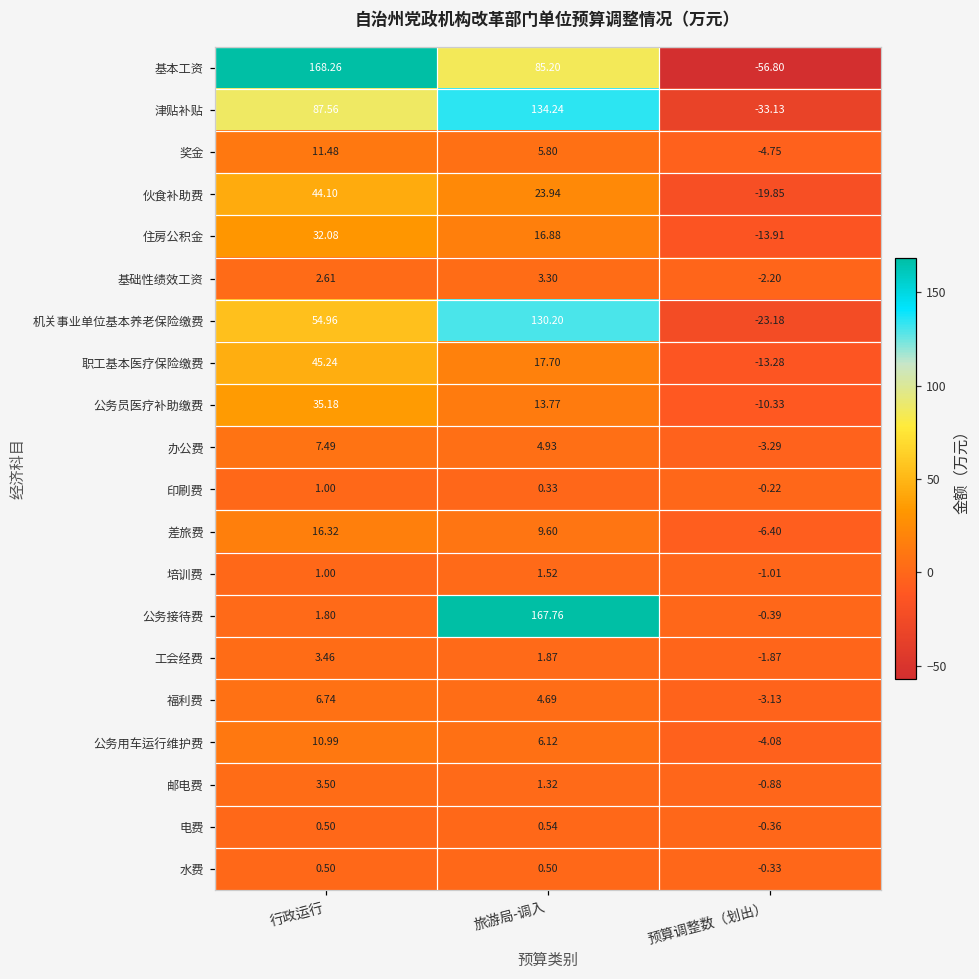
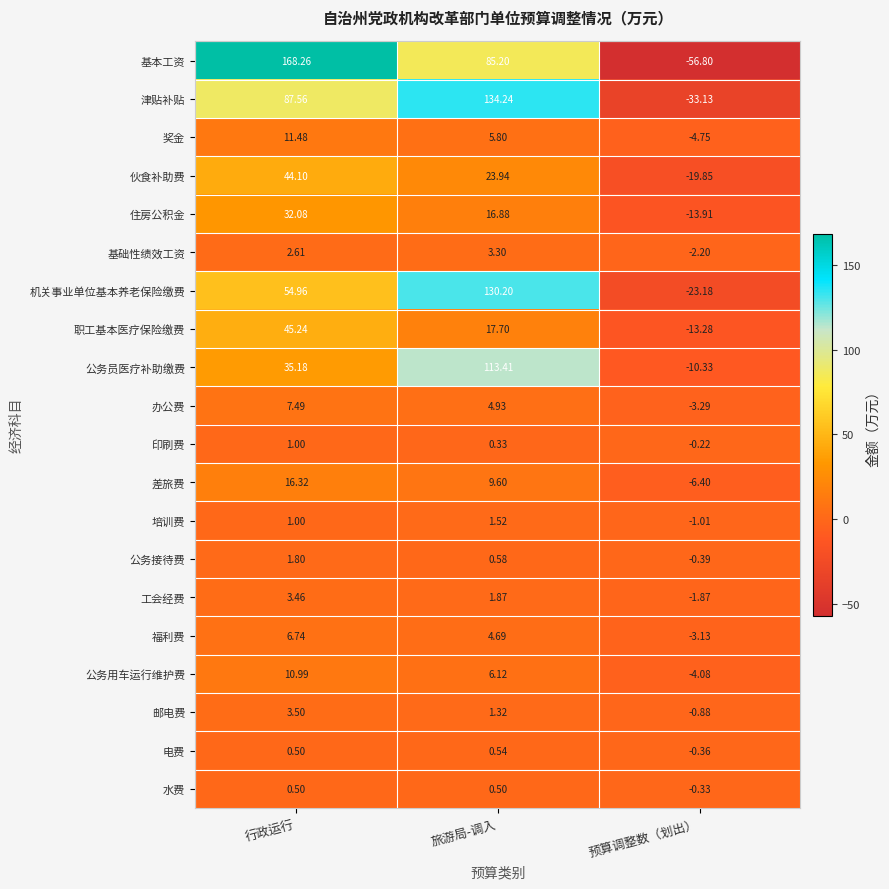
公务员医疗补助缴费, 旅游局-调入: 13.77 -> 113.41
公务接待费, 旅游局-调入: 167.76 -> 0.58
